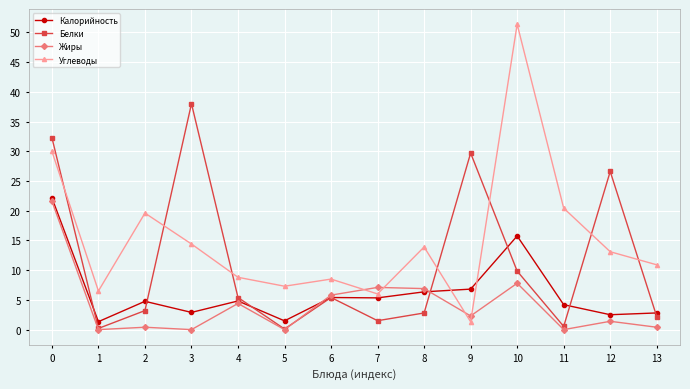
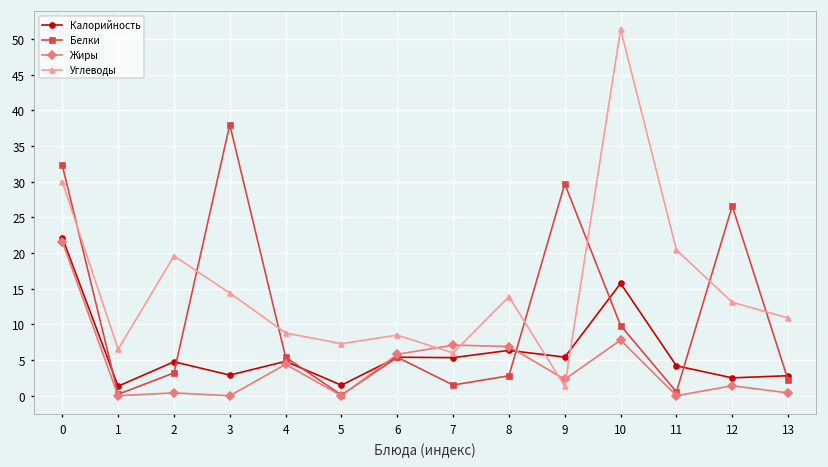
Калорийность, 9: 7 -> 5
